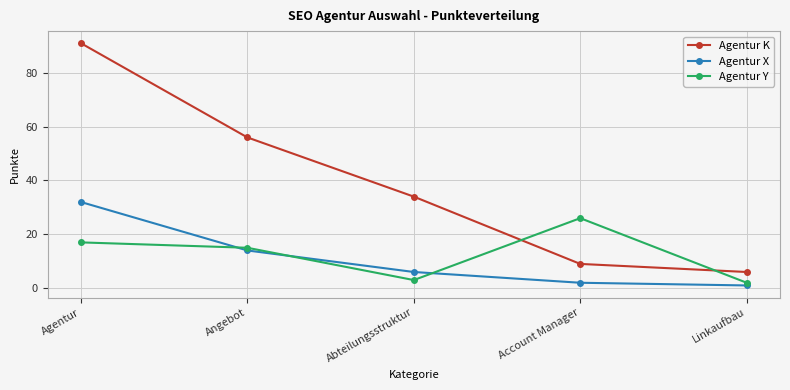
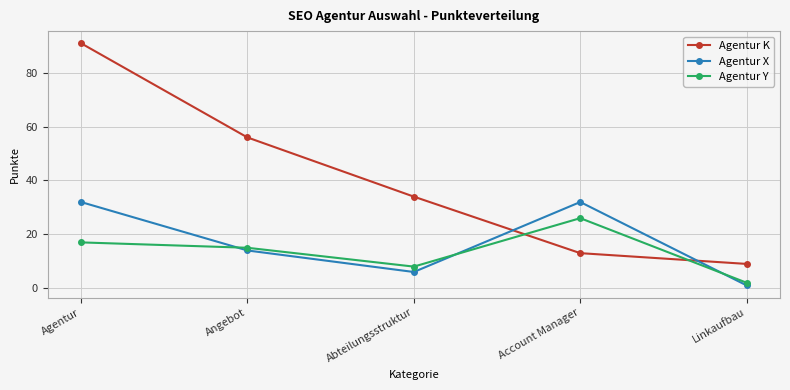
Agentur Y, Abteilungsstruktur: 3 -> 8
Agentur K, Account Manager: 9 -> 13
Agentur X, Account Manager: 2 -> 32
Agentur K, Linkaufbau: 6 -> 9
